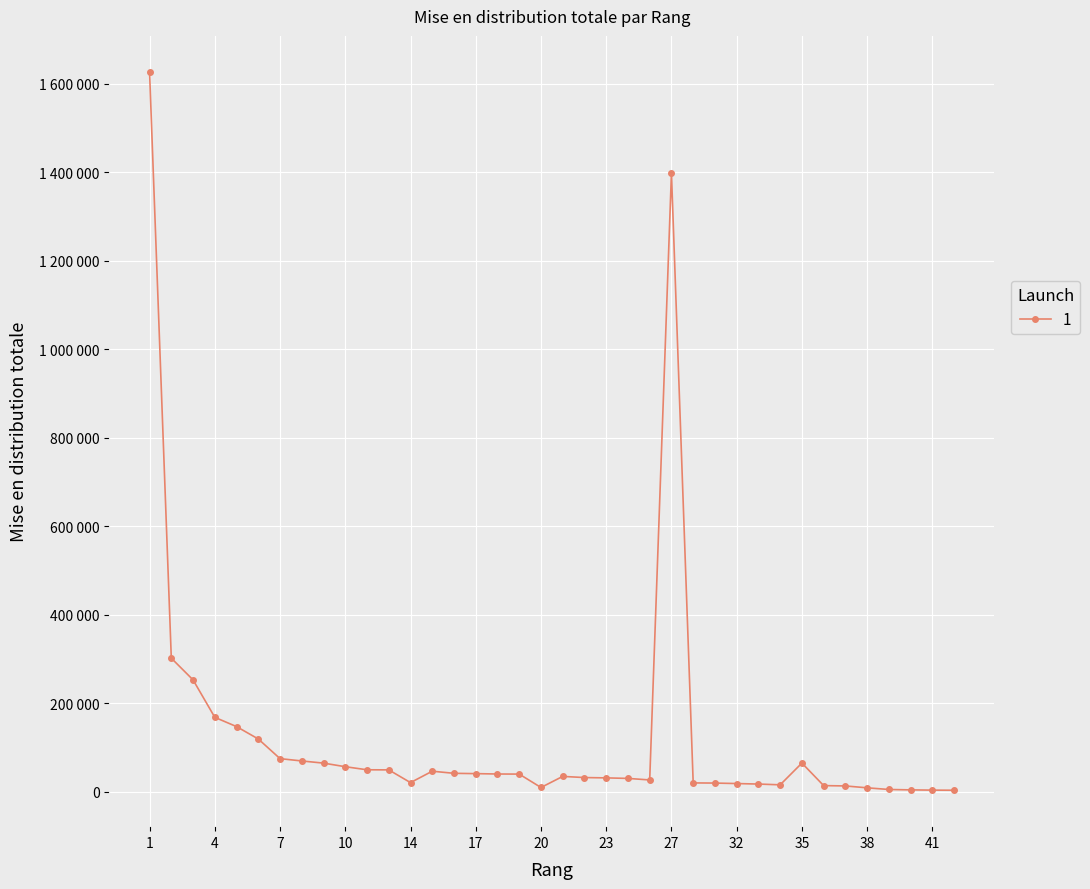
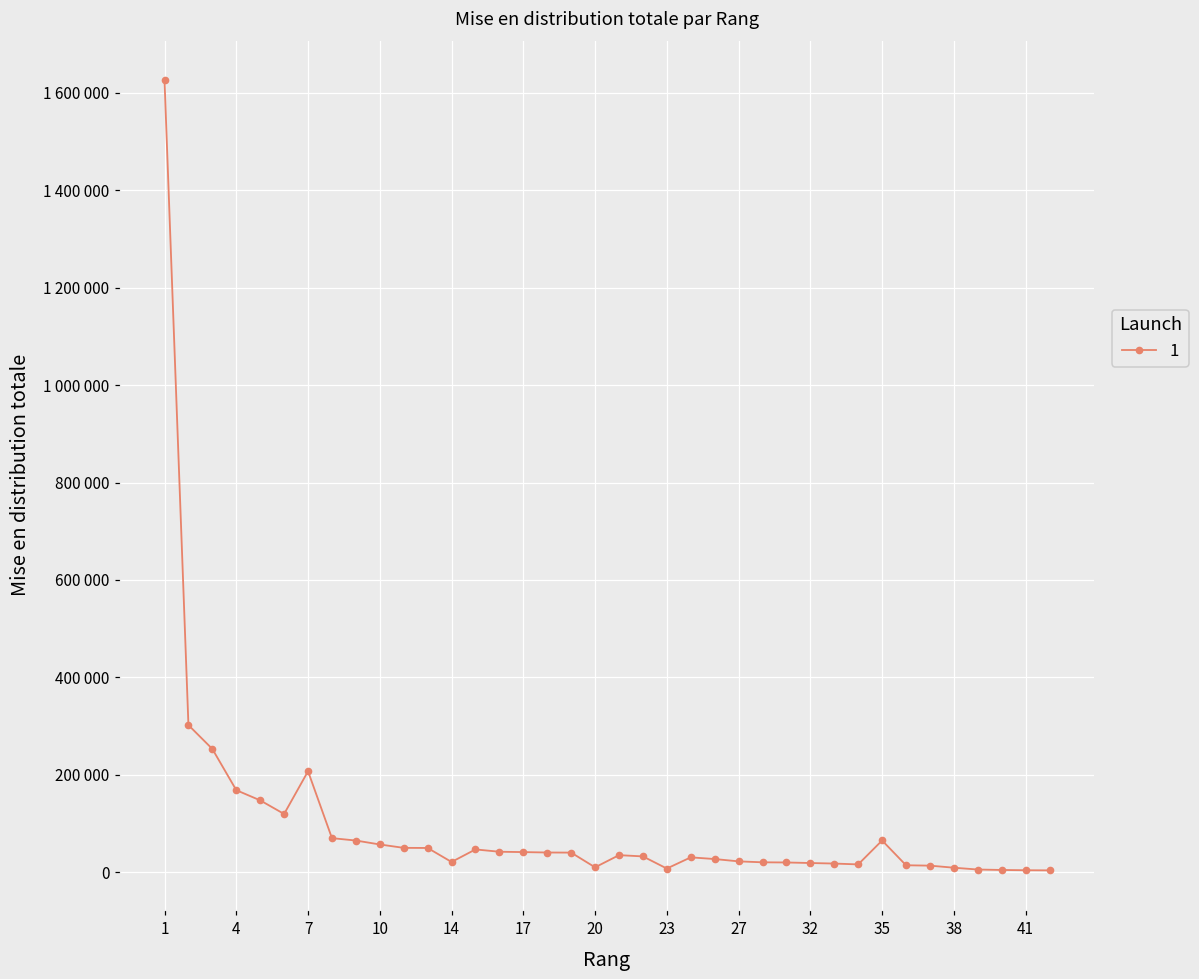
7: 80000 -> 210000
23: 30000 -> 10000
27: 1400000 -> 20000
